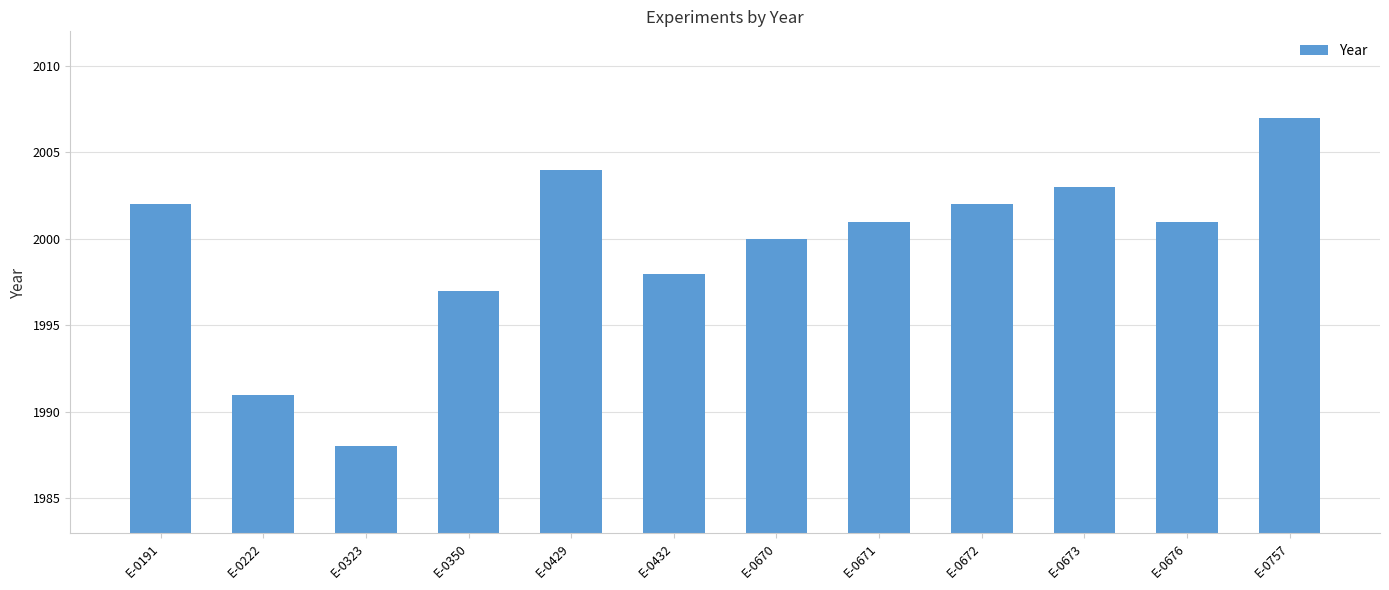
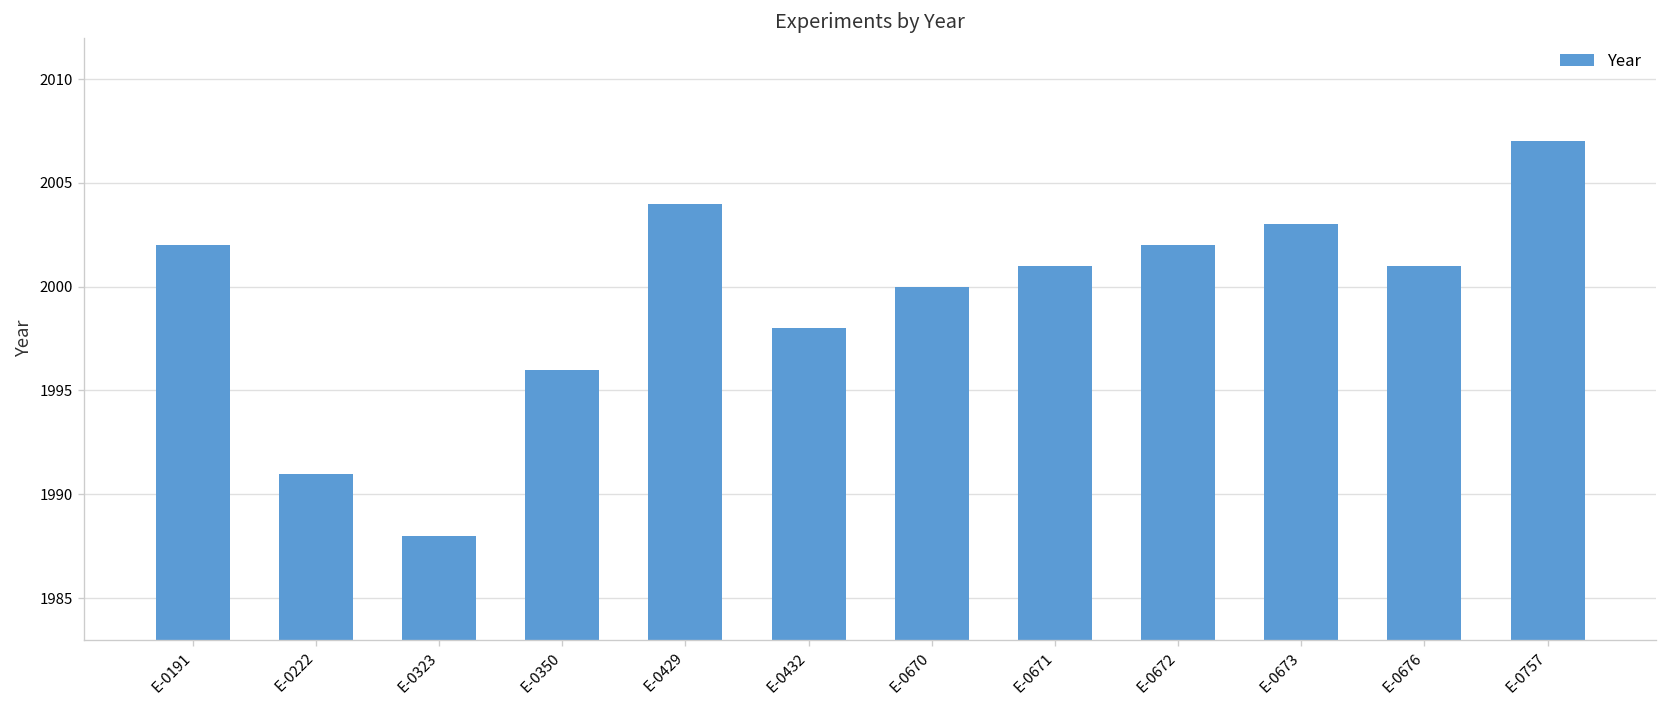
E-0350: 1997 -> 1996
